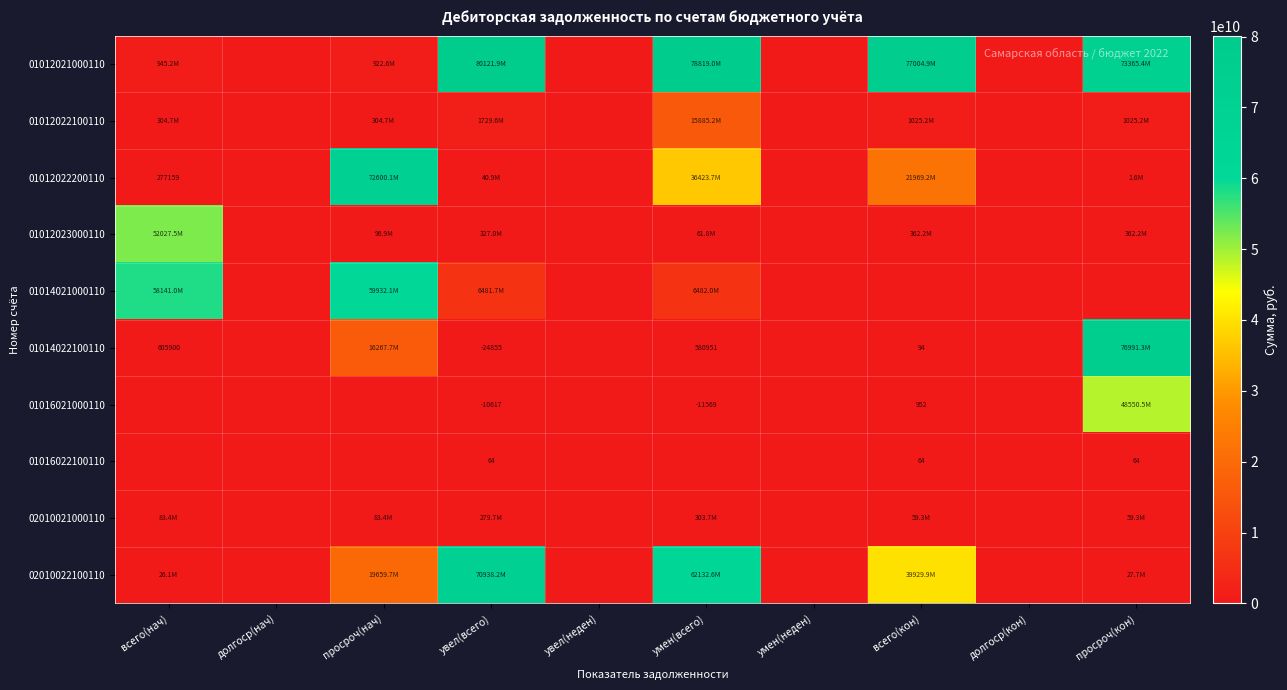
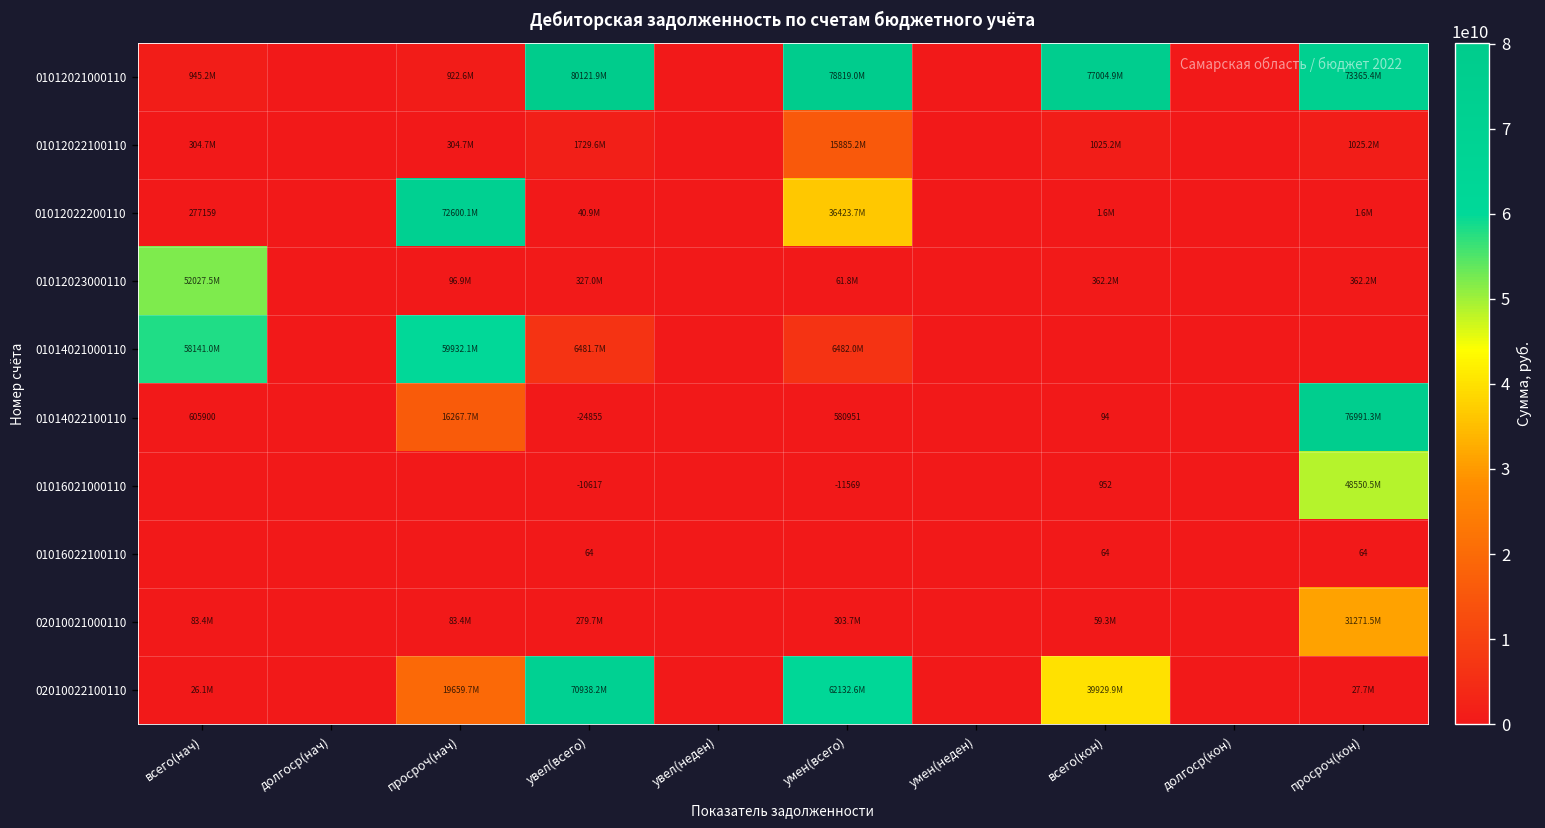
01012022200110, всего(кон): 21969.2M -> 1.6M
02010021000110, просроч(кон): 59.3M -> 31271.5M
